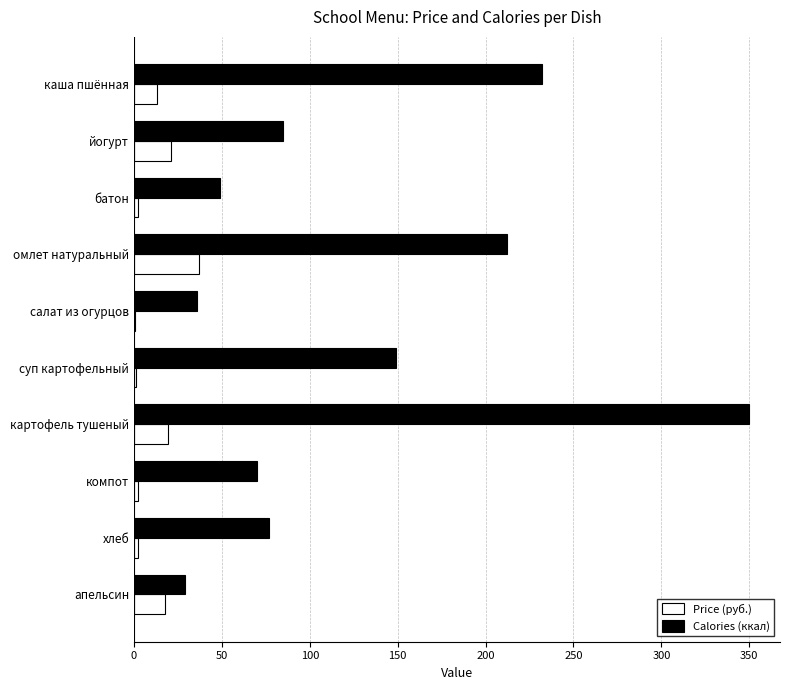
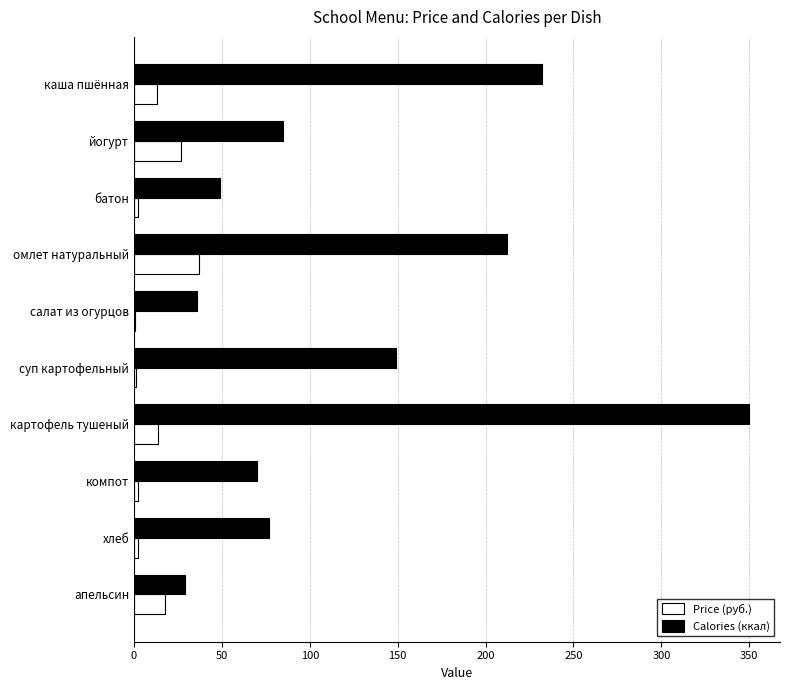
Price (руб.), йогурт: 21 -> 27
Price (руб.), картофель тушеный: 19 -> 14
